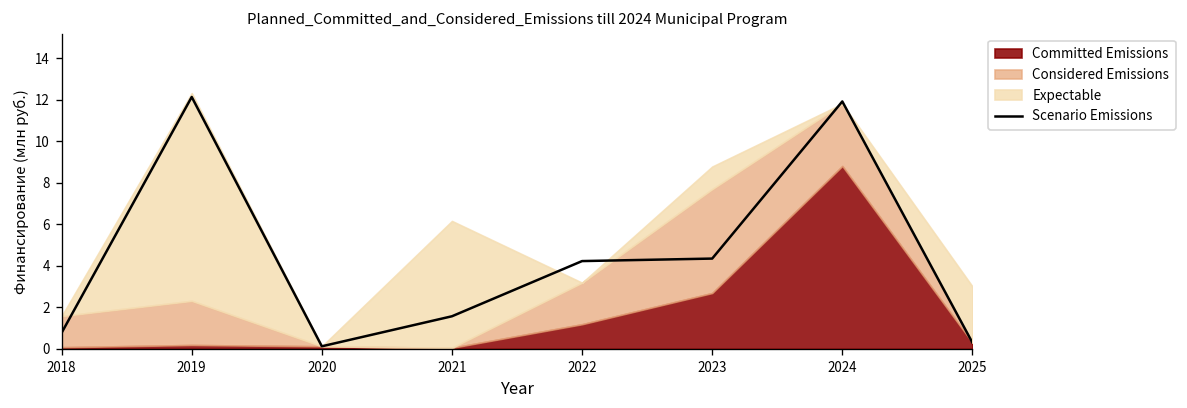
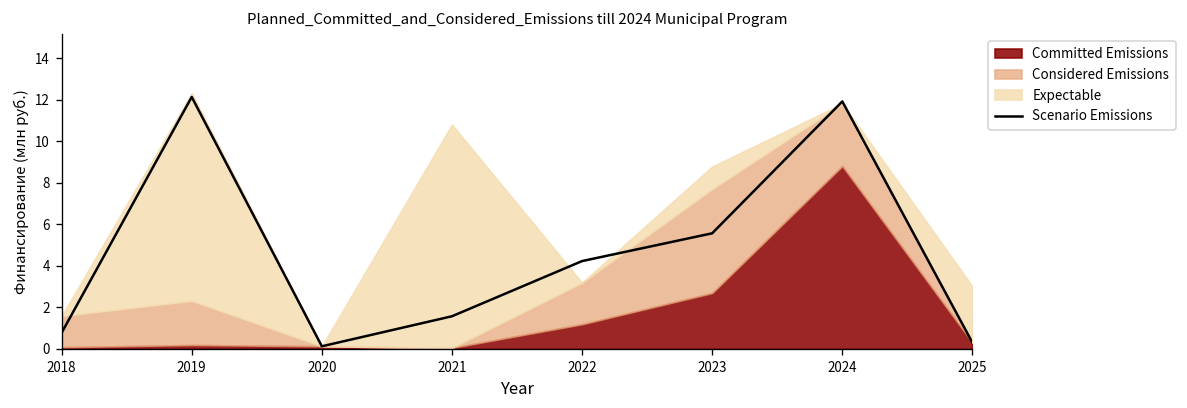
Expectable, 2021: 6.1 -> 10.7
Scenario Emissions, 2023: 4.3 -> 5.6
